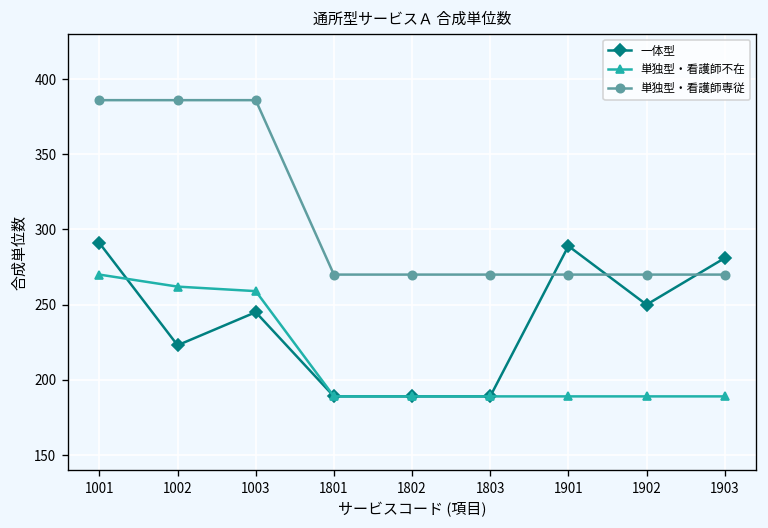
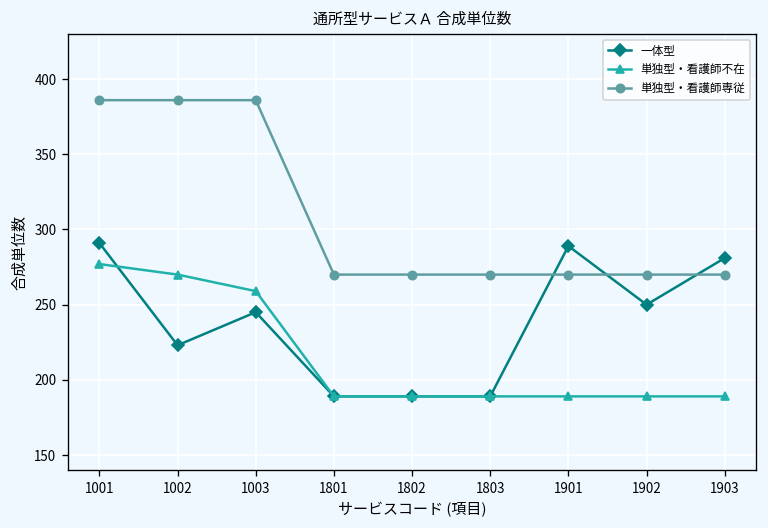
単独型・看護師不在, 1001: 270 -> 277
単独型・看護師不在, 1002: 262 -> 270
